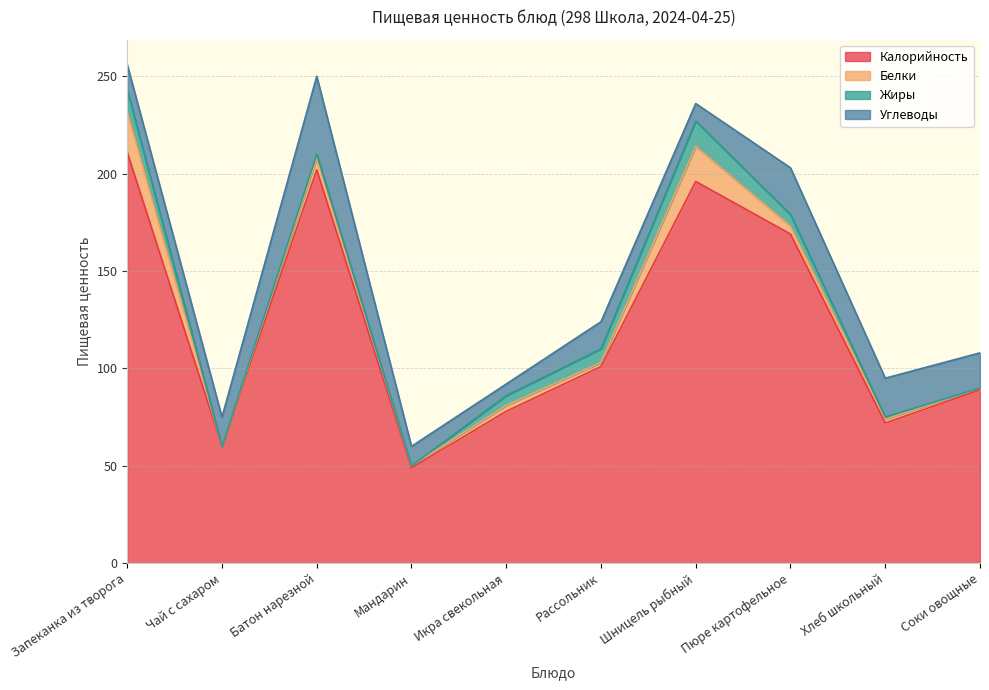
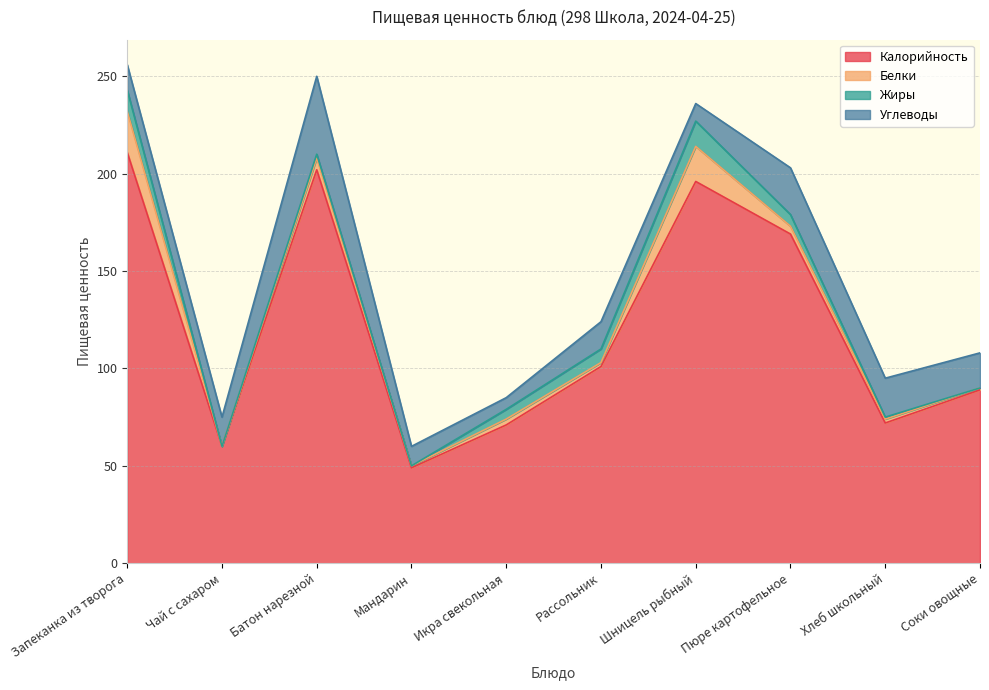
Калорийность, Икра свекольная: 78 -> 71
